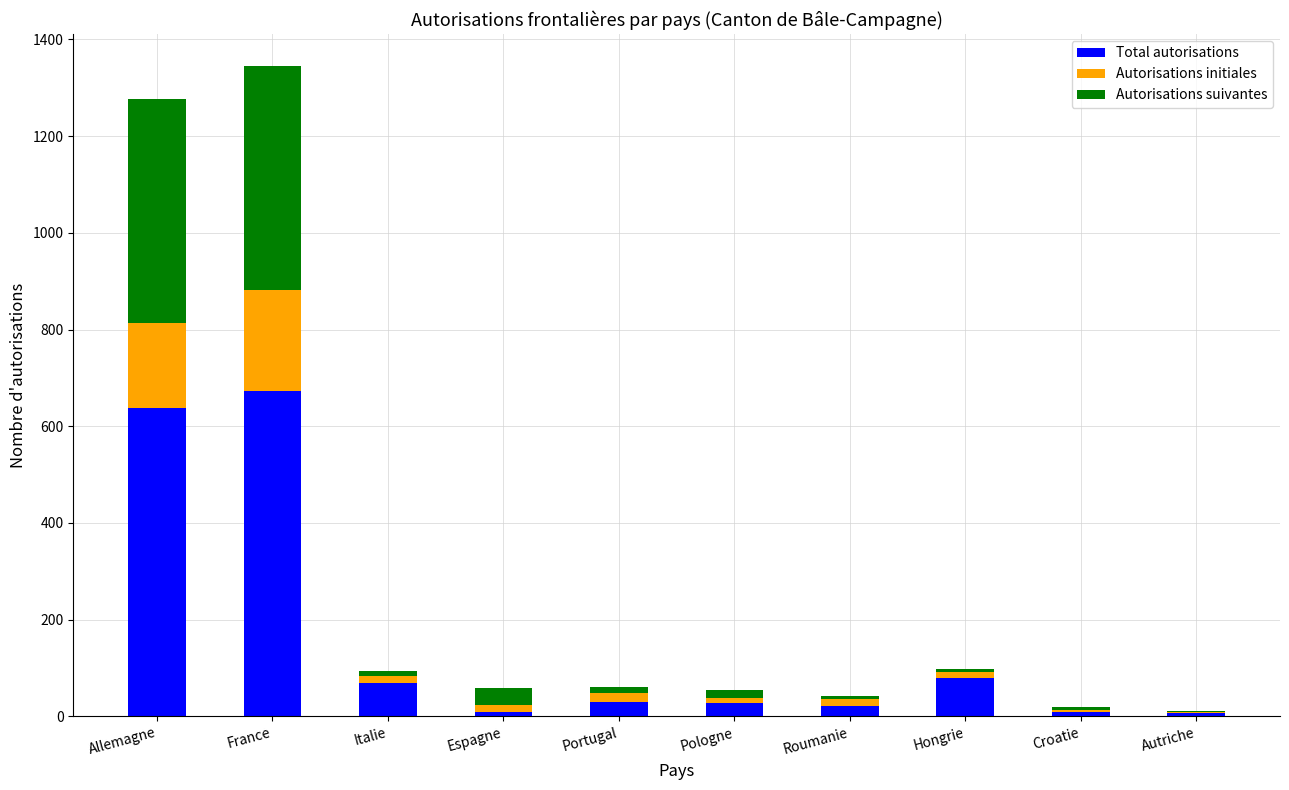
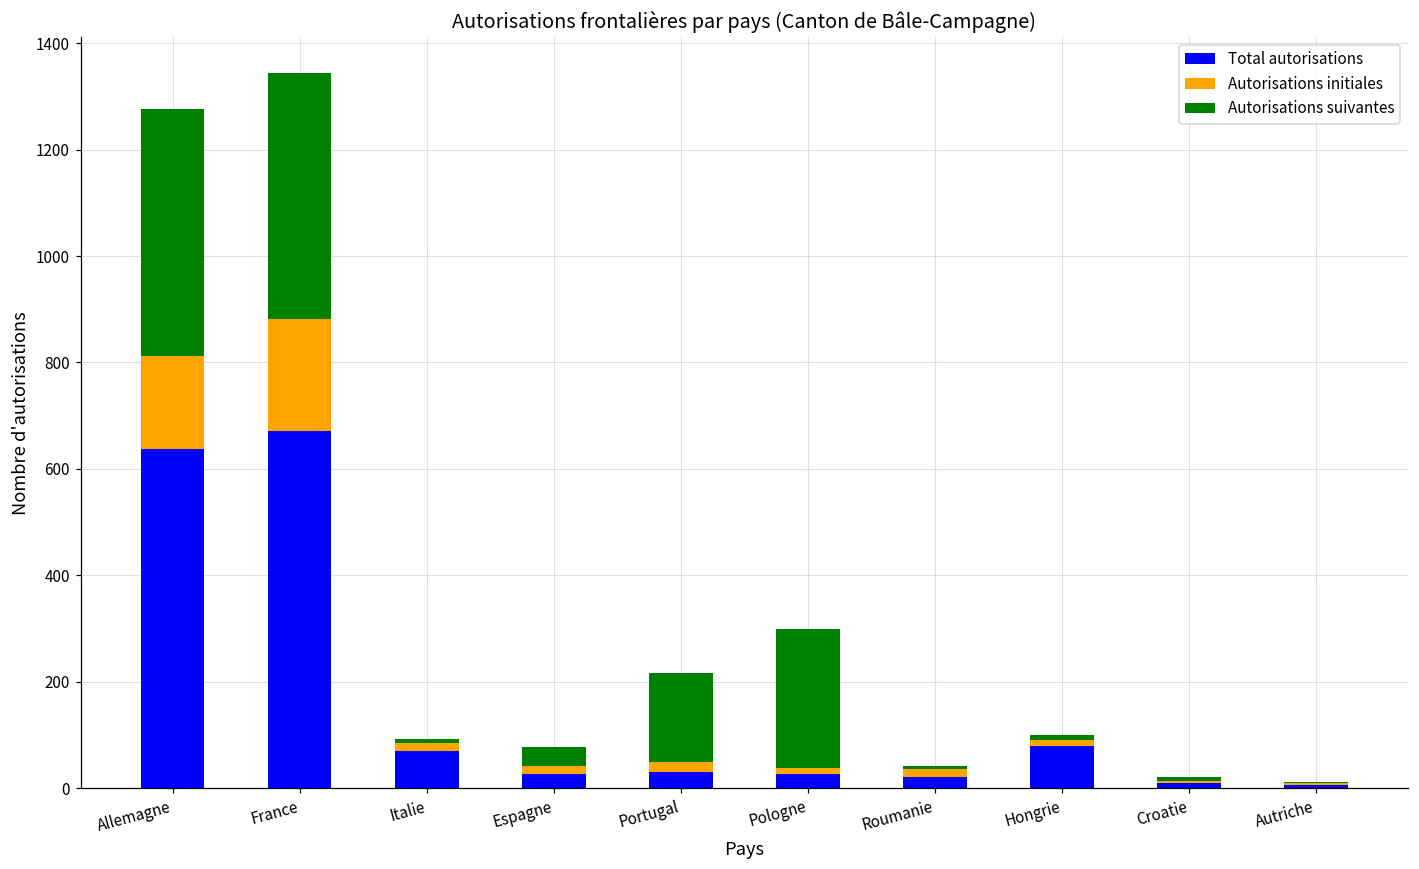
Total autorisations, Espagne: 10 -> 30
Autorisations suivantes, Portugal: 10 -> 170
Autorisations suivantes, Pologne: 20 -> 260
